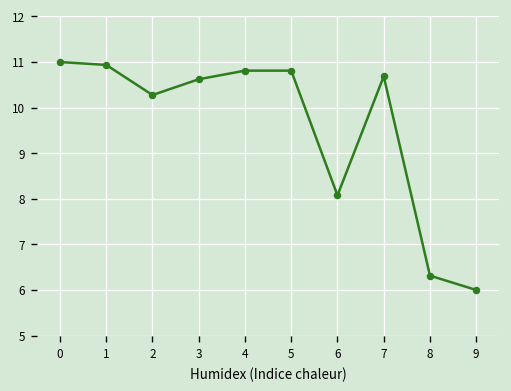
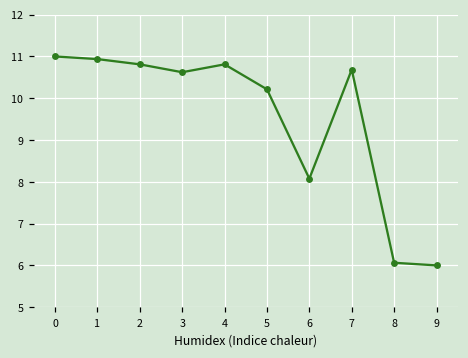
2: 10.3 -> 10.8
5: 10.8 -> 10.2
8: 6.3 -> 6.1
